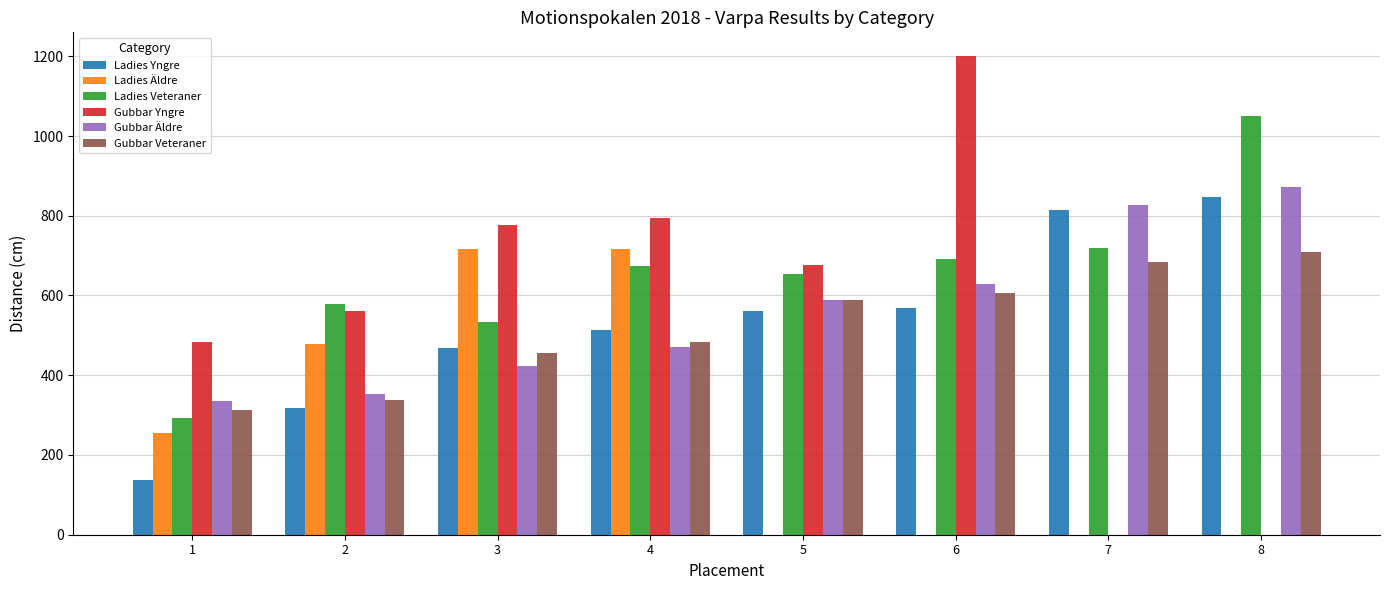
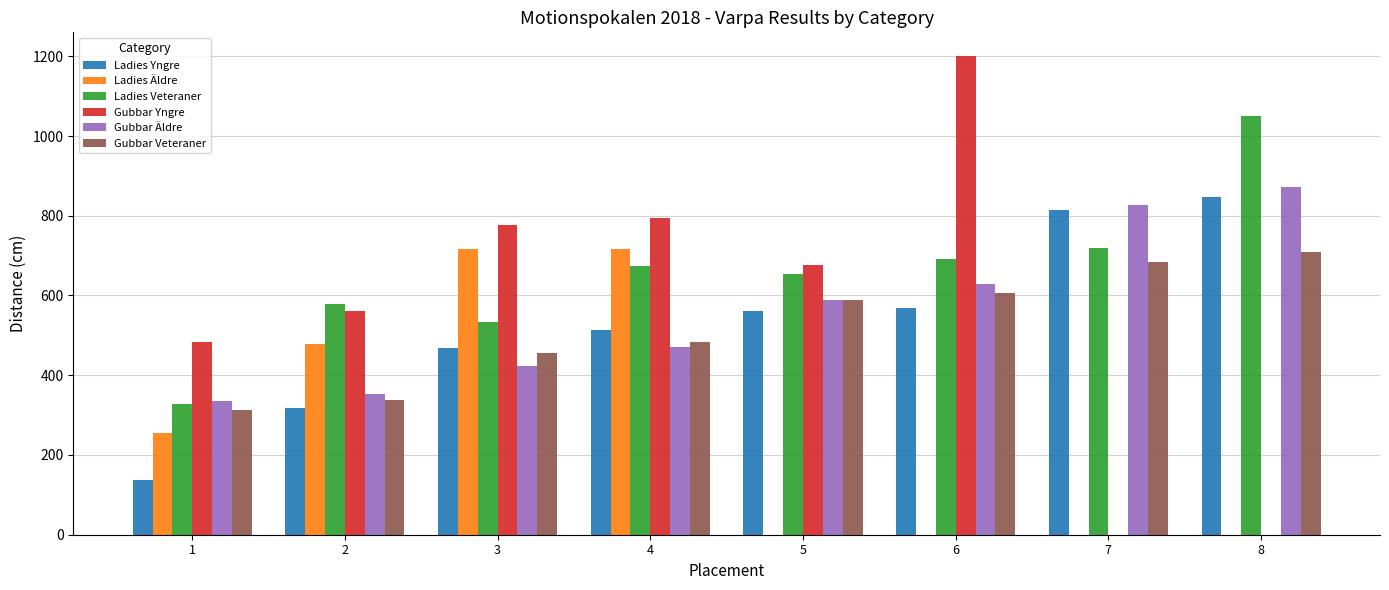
Ladies Veteraner, 1: 290 -> 330
